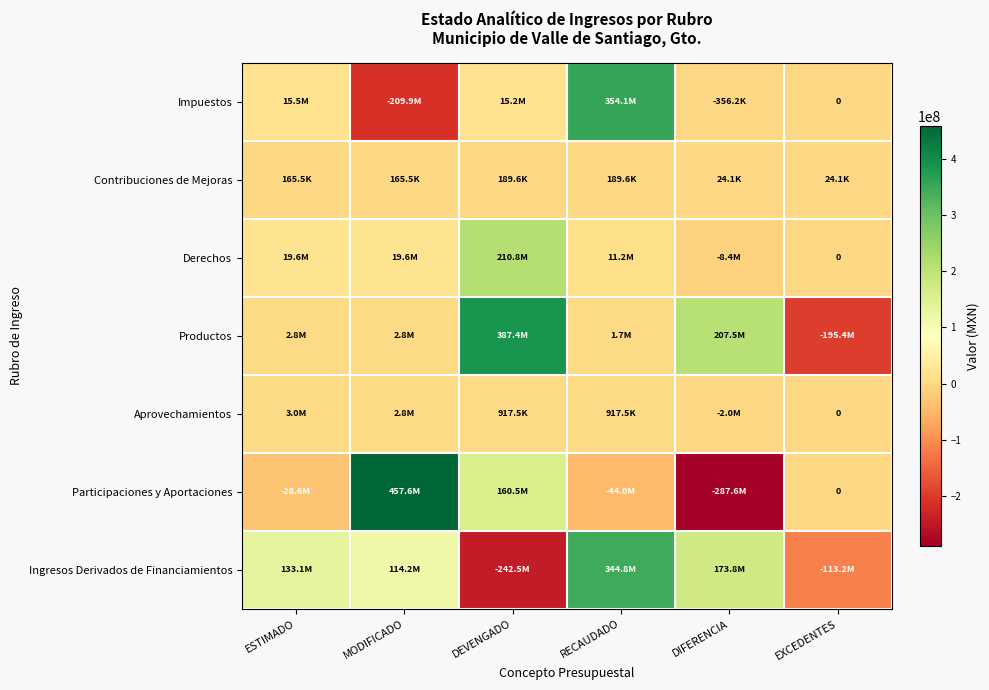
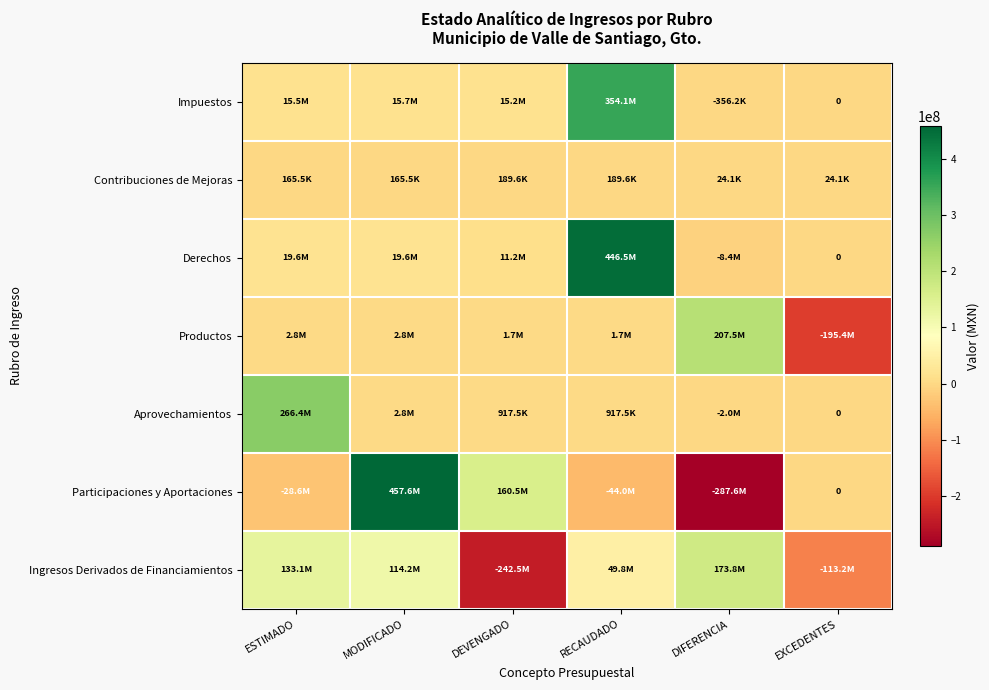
Impuestos, MODIFICADO: -209.9M -> 15.7M
Derechos, DEVENGADO: 210.8M -> 11.2M
Derechos, RECAUDADO: 11.2M -> 446.5M
Productos, DEVENGADO: 387.4M -> 1.7M
Aprovechamientos, ESTIMADO: 3.0M -> 266.4M
Ingresos Derivados de Financiamientos, RECAUDADO: 344.8M -> 49.8M
